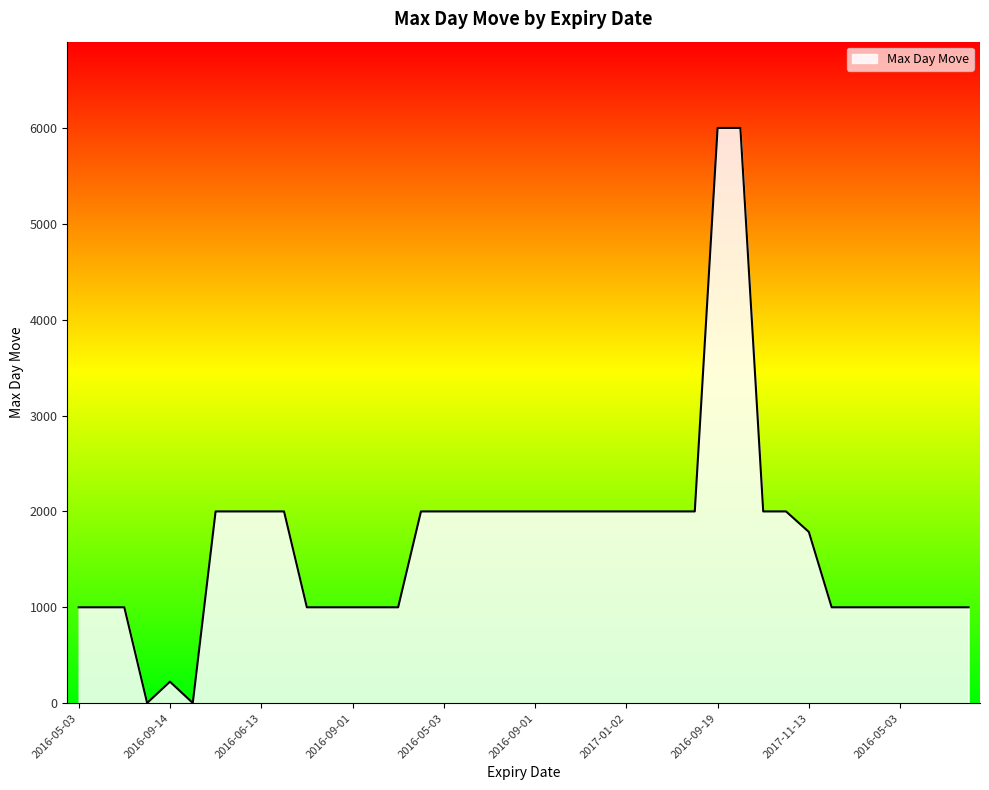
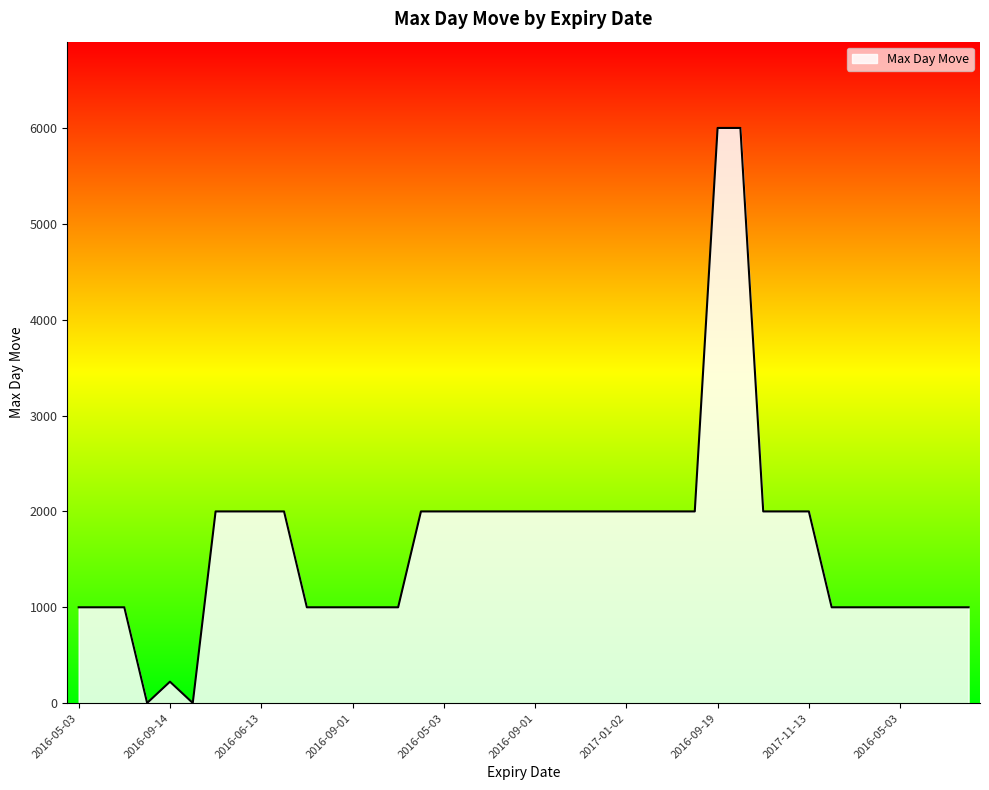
2017-11-13: 1800 -> 2000
